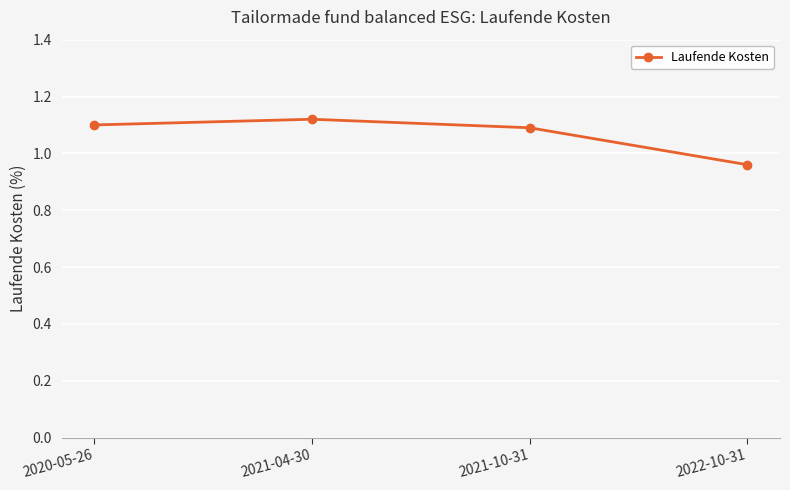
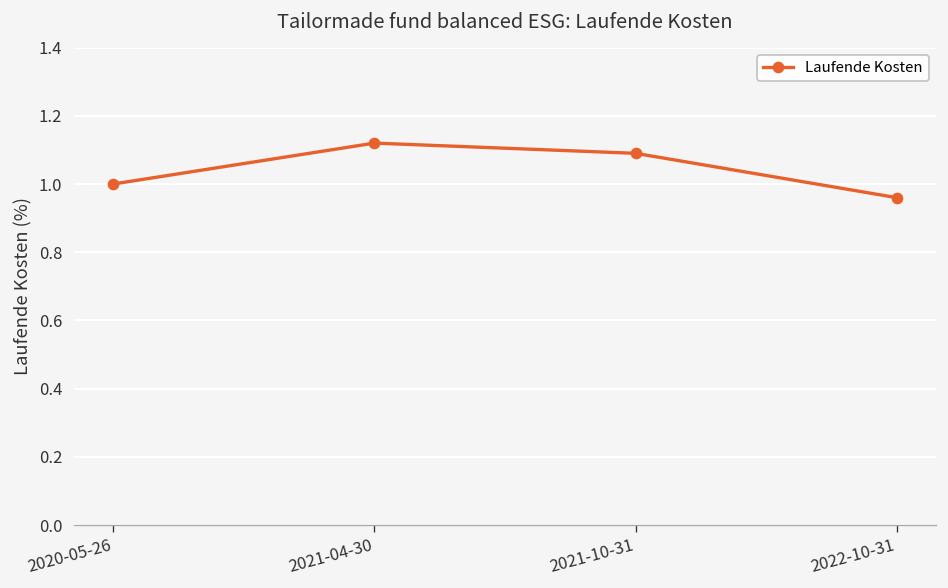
2020-05-26: 1.1 -> 1.0
